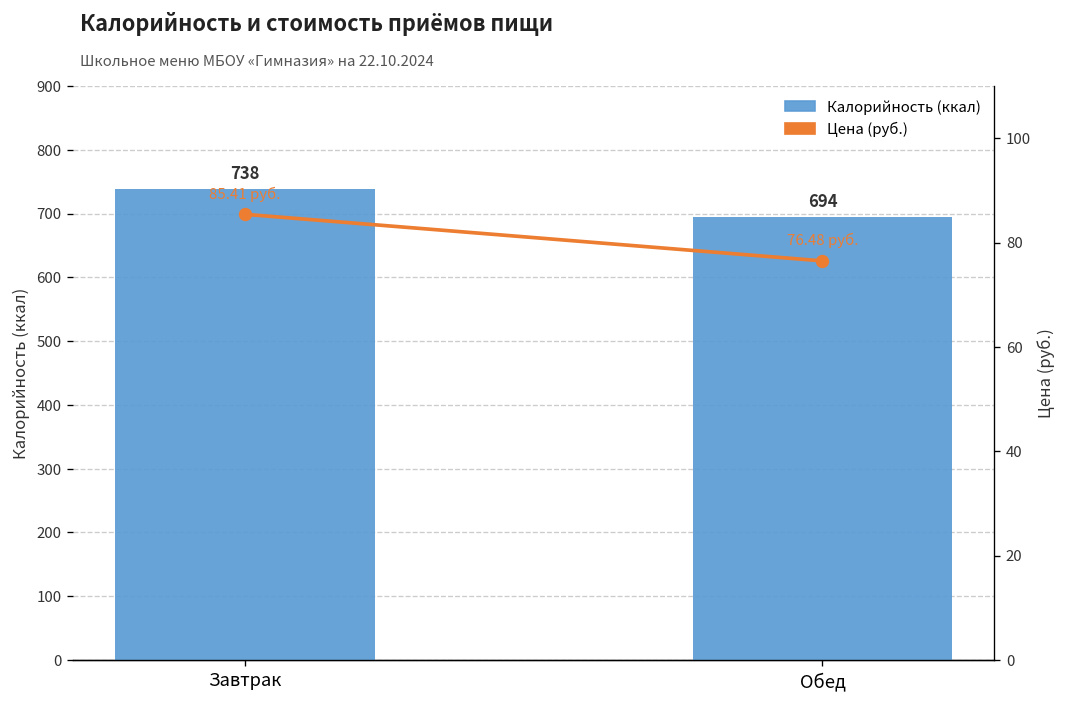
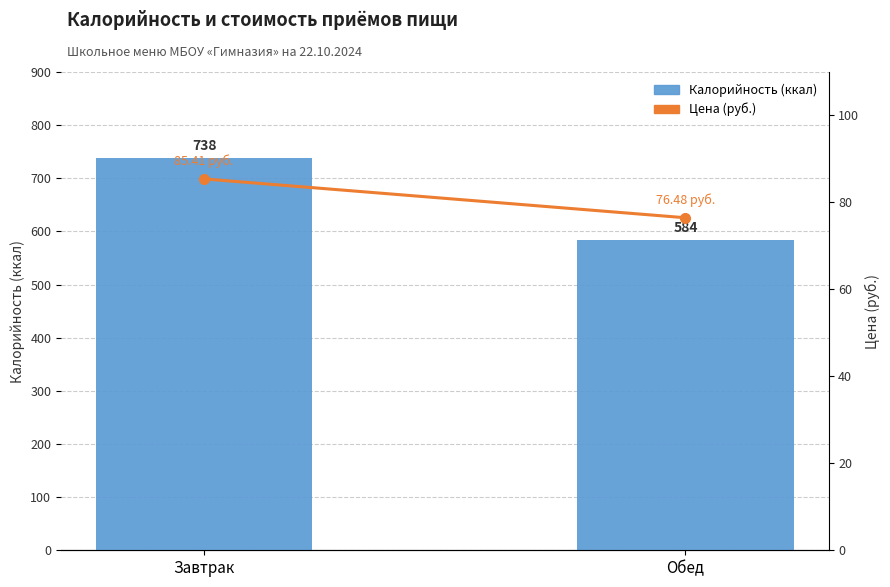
Калорийность (ккал), Обед: 694 -> 584
